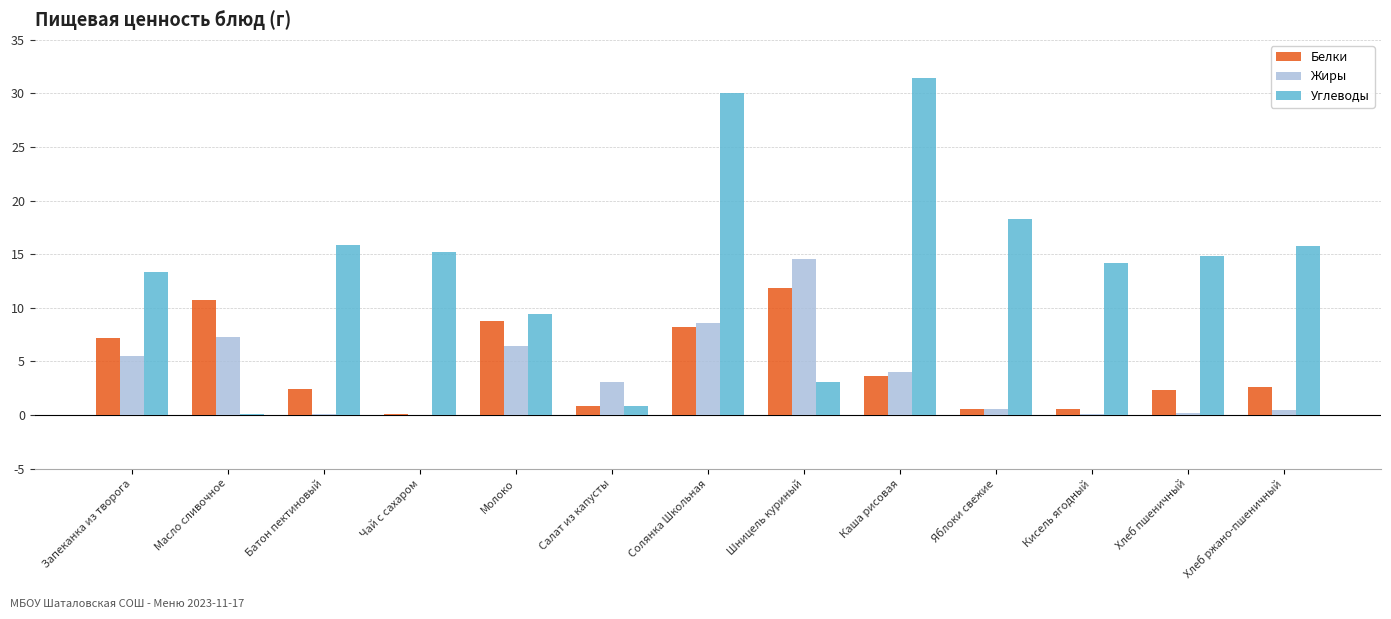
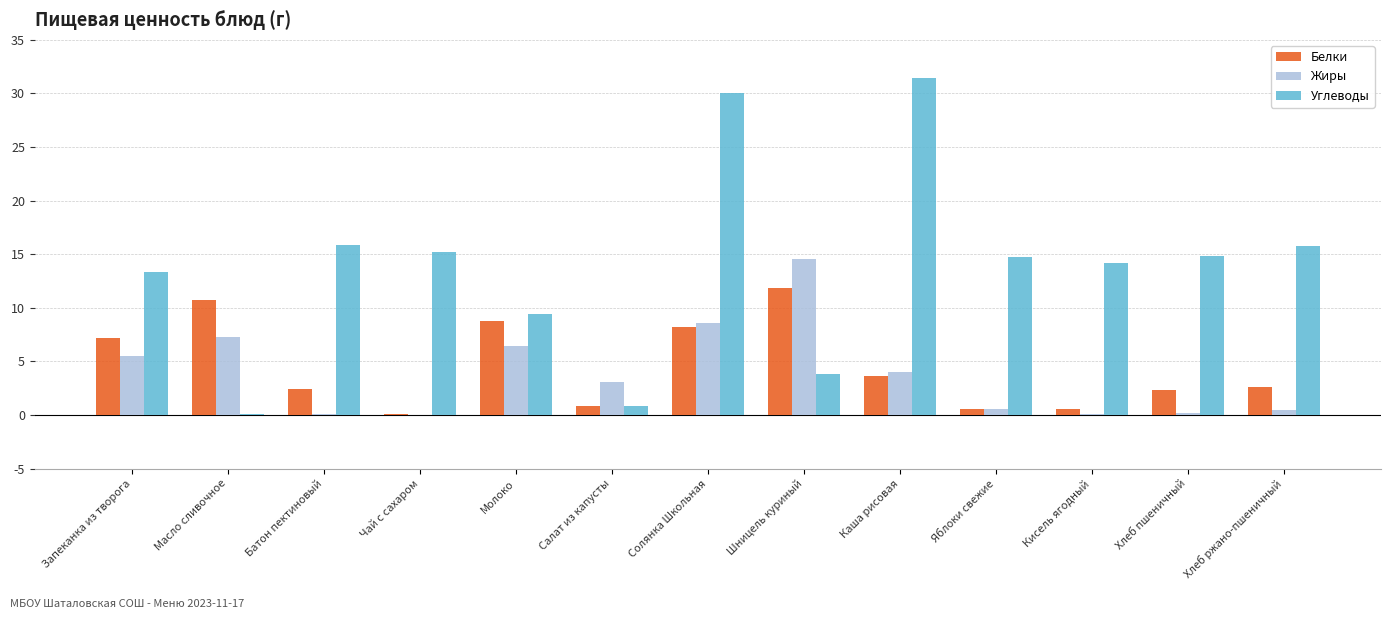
Углеводы, Шницель куриный: 3.1 -> 3.8
Углеводы, Яблоки свежие: 18.3 -> 14.7
